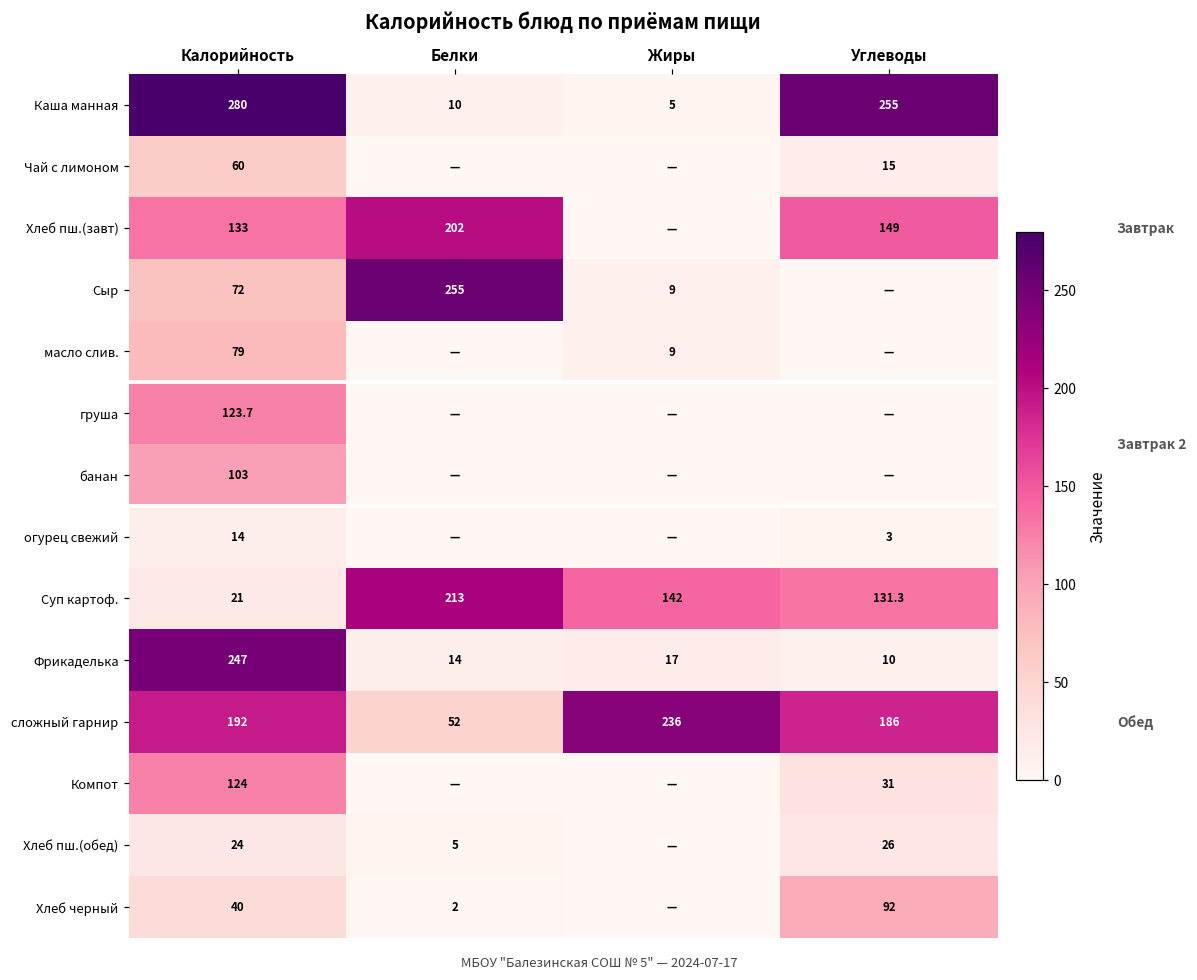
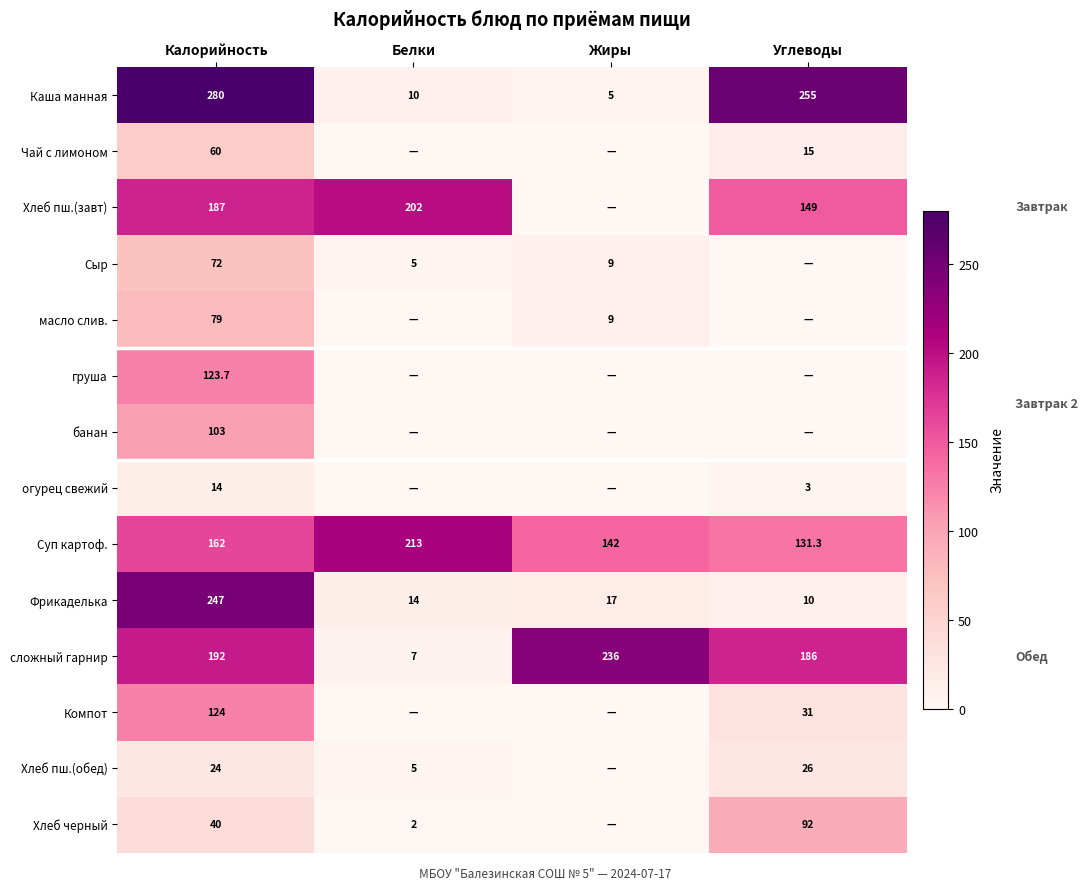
Хлеб пш.(завт), Калорийность: 133 -> 187
Сыр, Белки: 255 -> 5
Суп картоф., Калорийность: 21 -> 162
сложный гарнир, Белки: 52 -> 7
